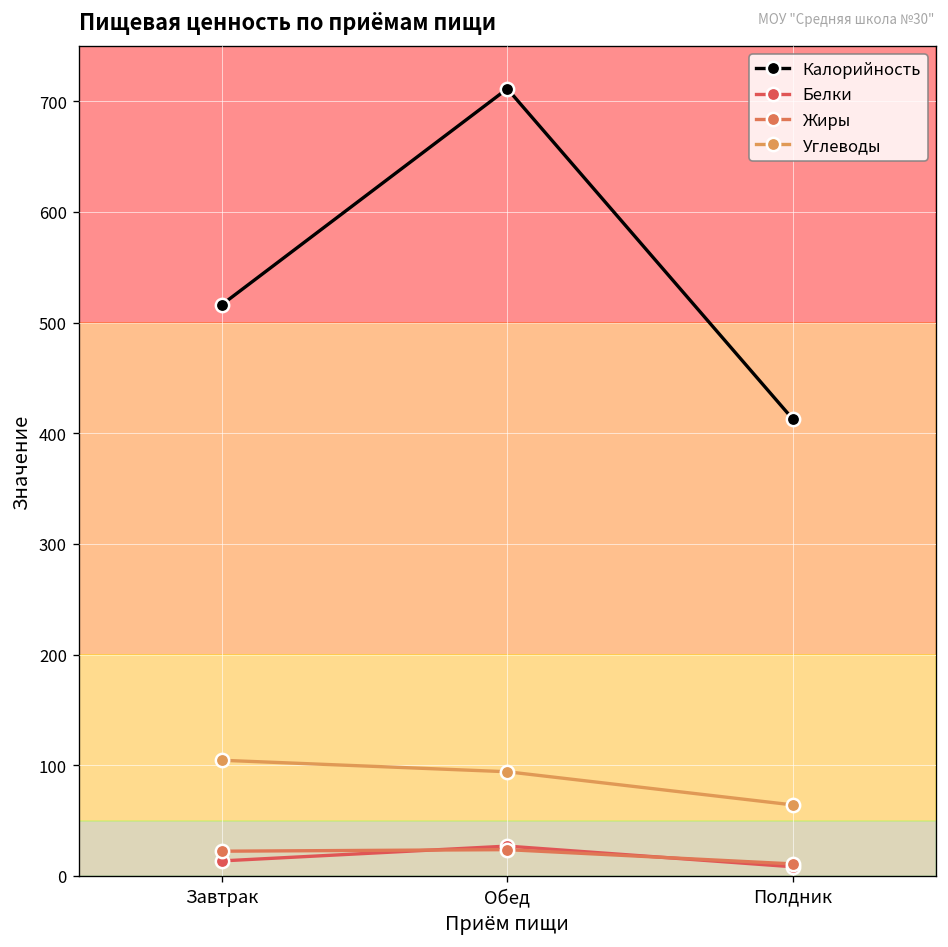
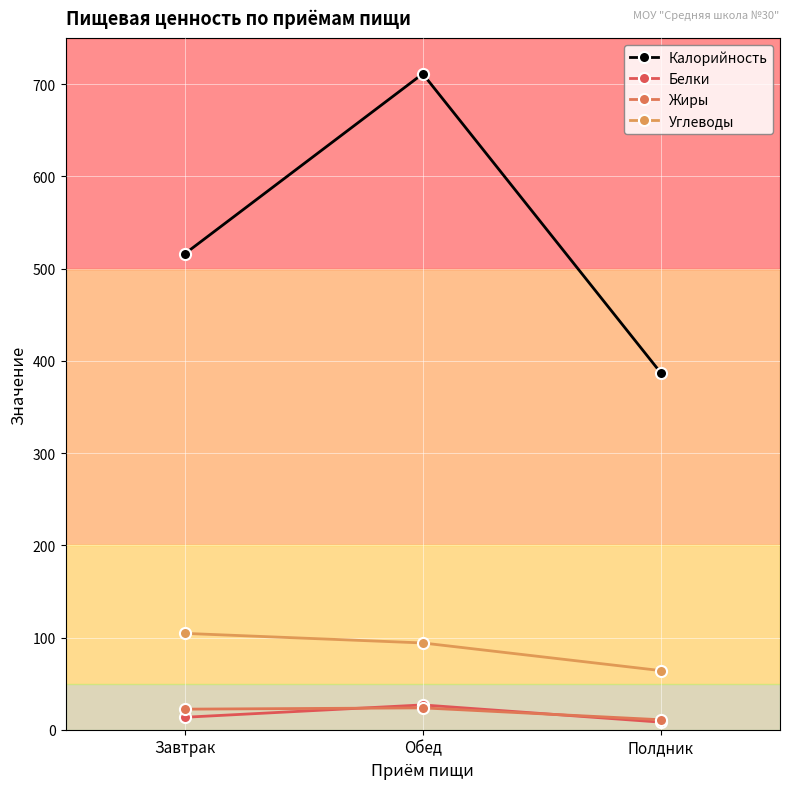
Калорийность, Полдник: 410 -> 390
